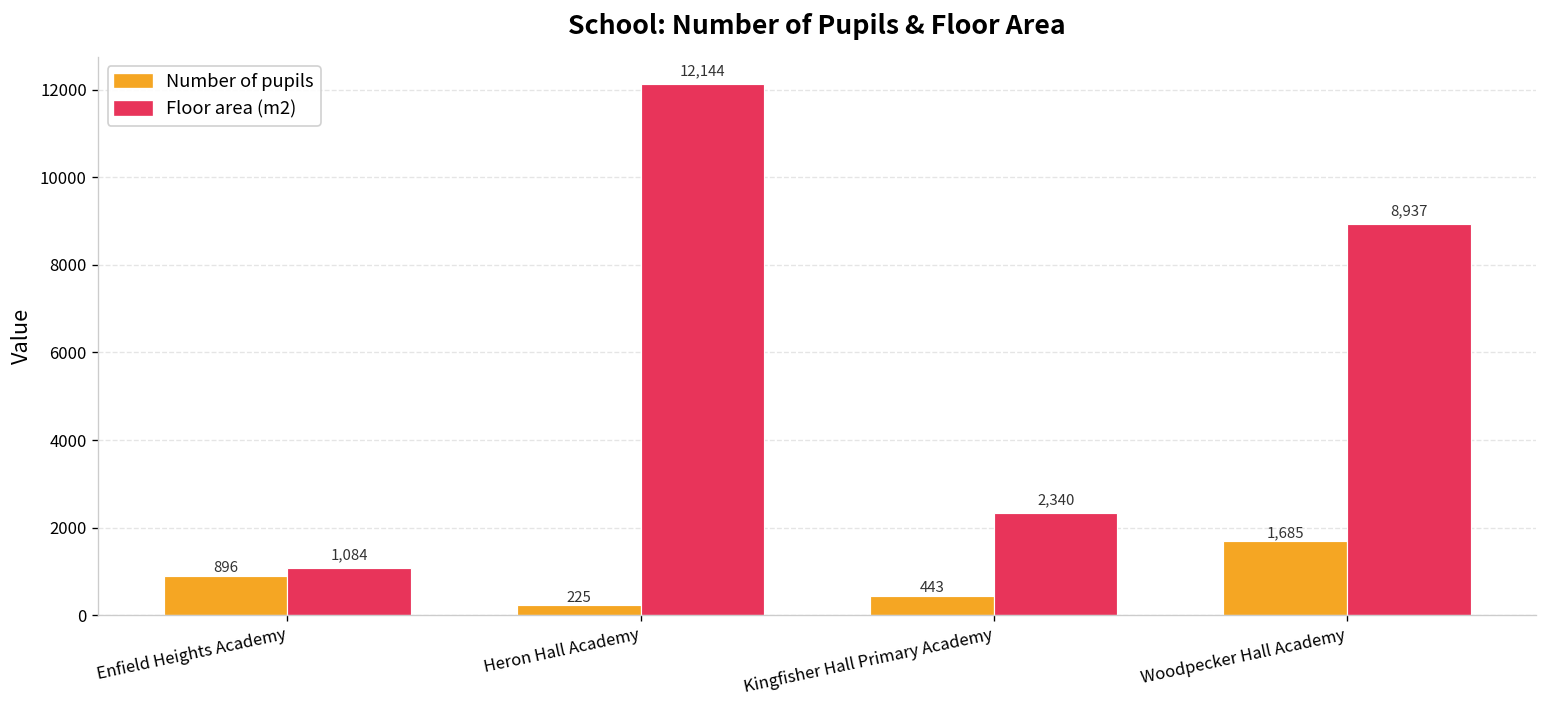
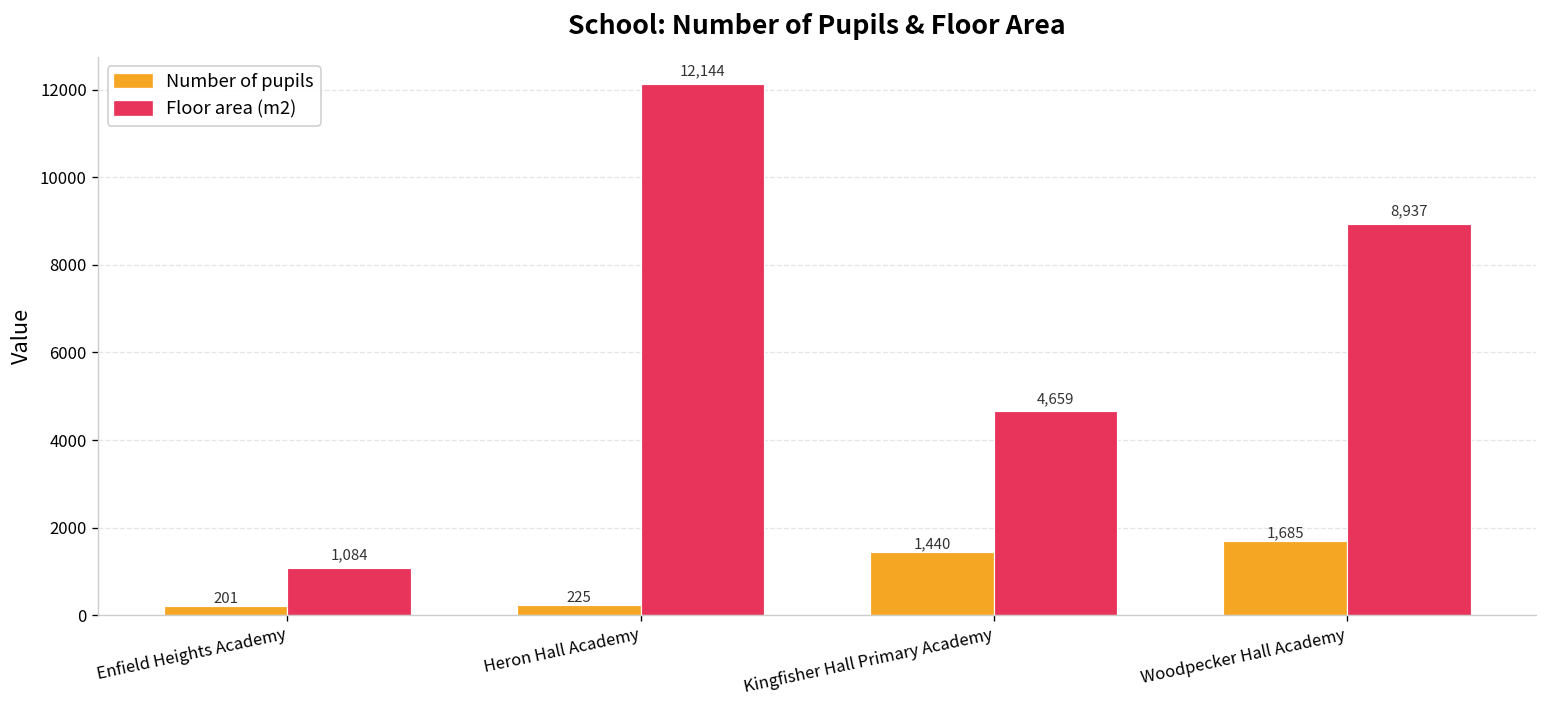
Number of pupils, Enfield Heights Academy: 896 -> 201
Number of pupils, Kingfisher Hall Primary Academy: 443 -> 1,440
Floor area (m2), Kingfisher Hall Primary Academy: 2,340 -> 4,659
